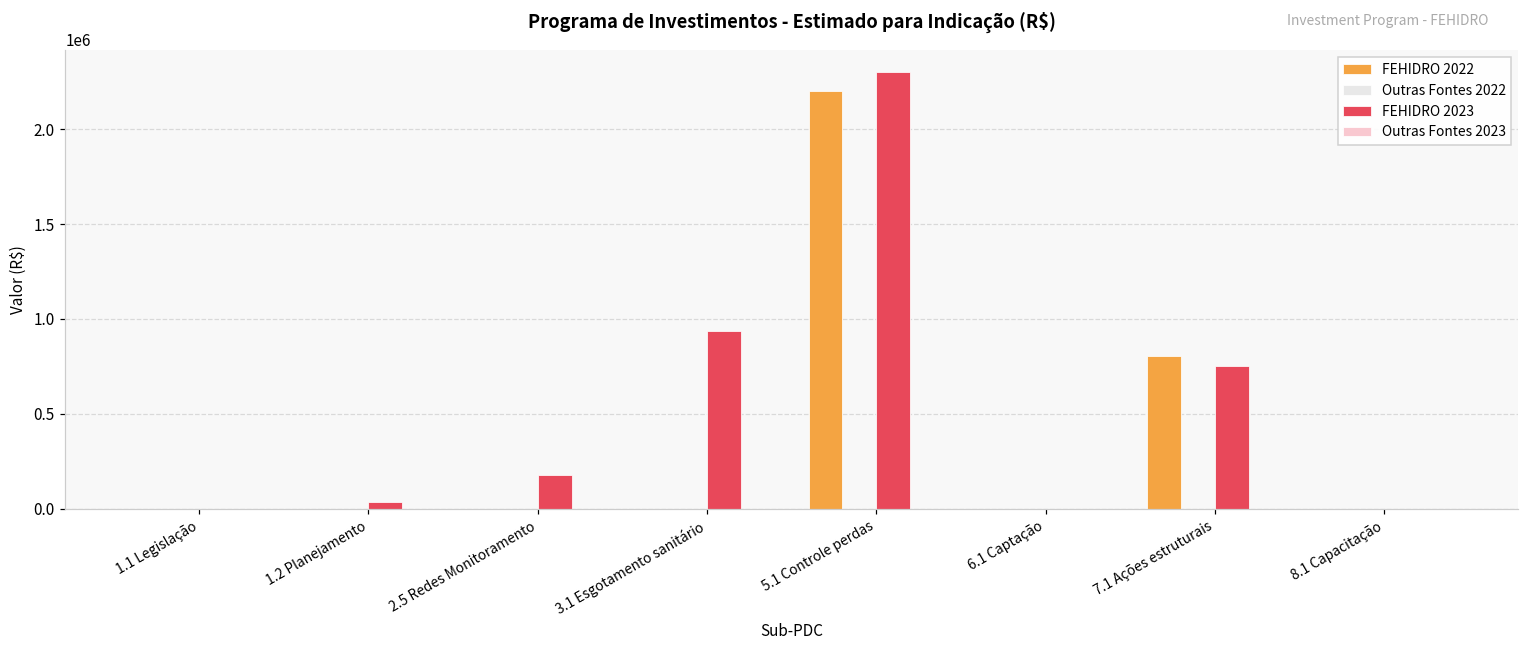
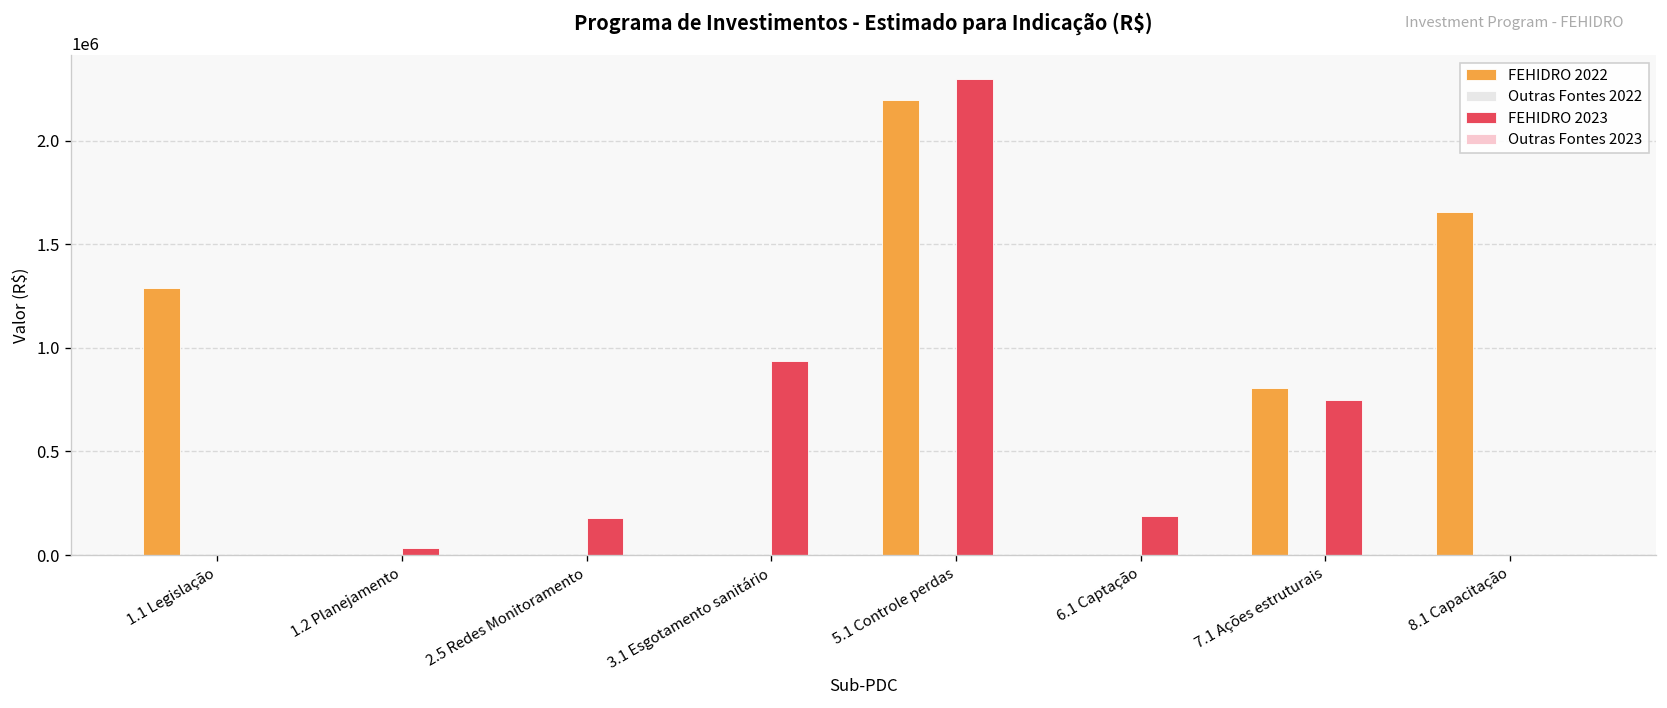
FEHIDRO 2022, 1.1 Legislação: 0 -> 1290000
FEHIDRO 2023, 6.1 Captação: 0 -> 190000
FEHIDRO 2022, 8.1 Capacitação: 0 -> 1660000
